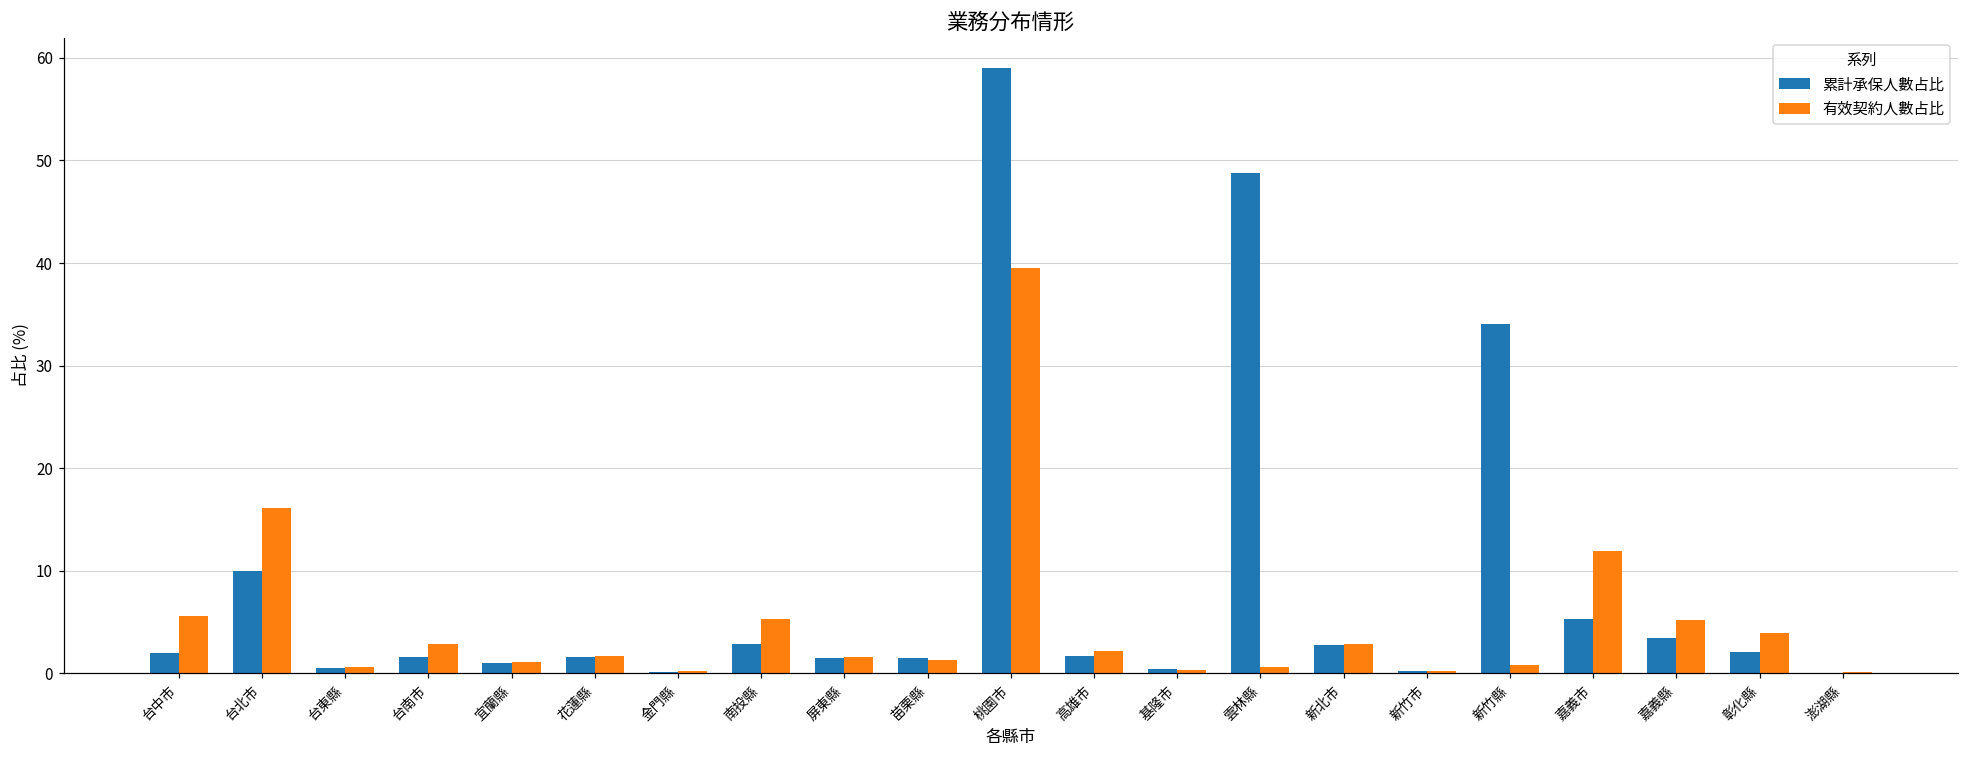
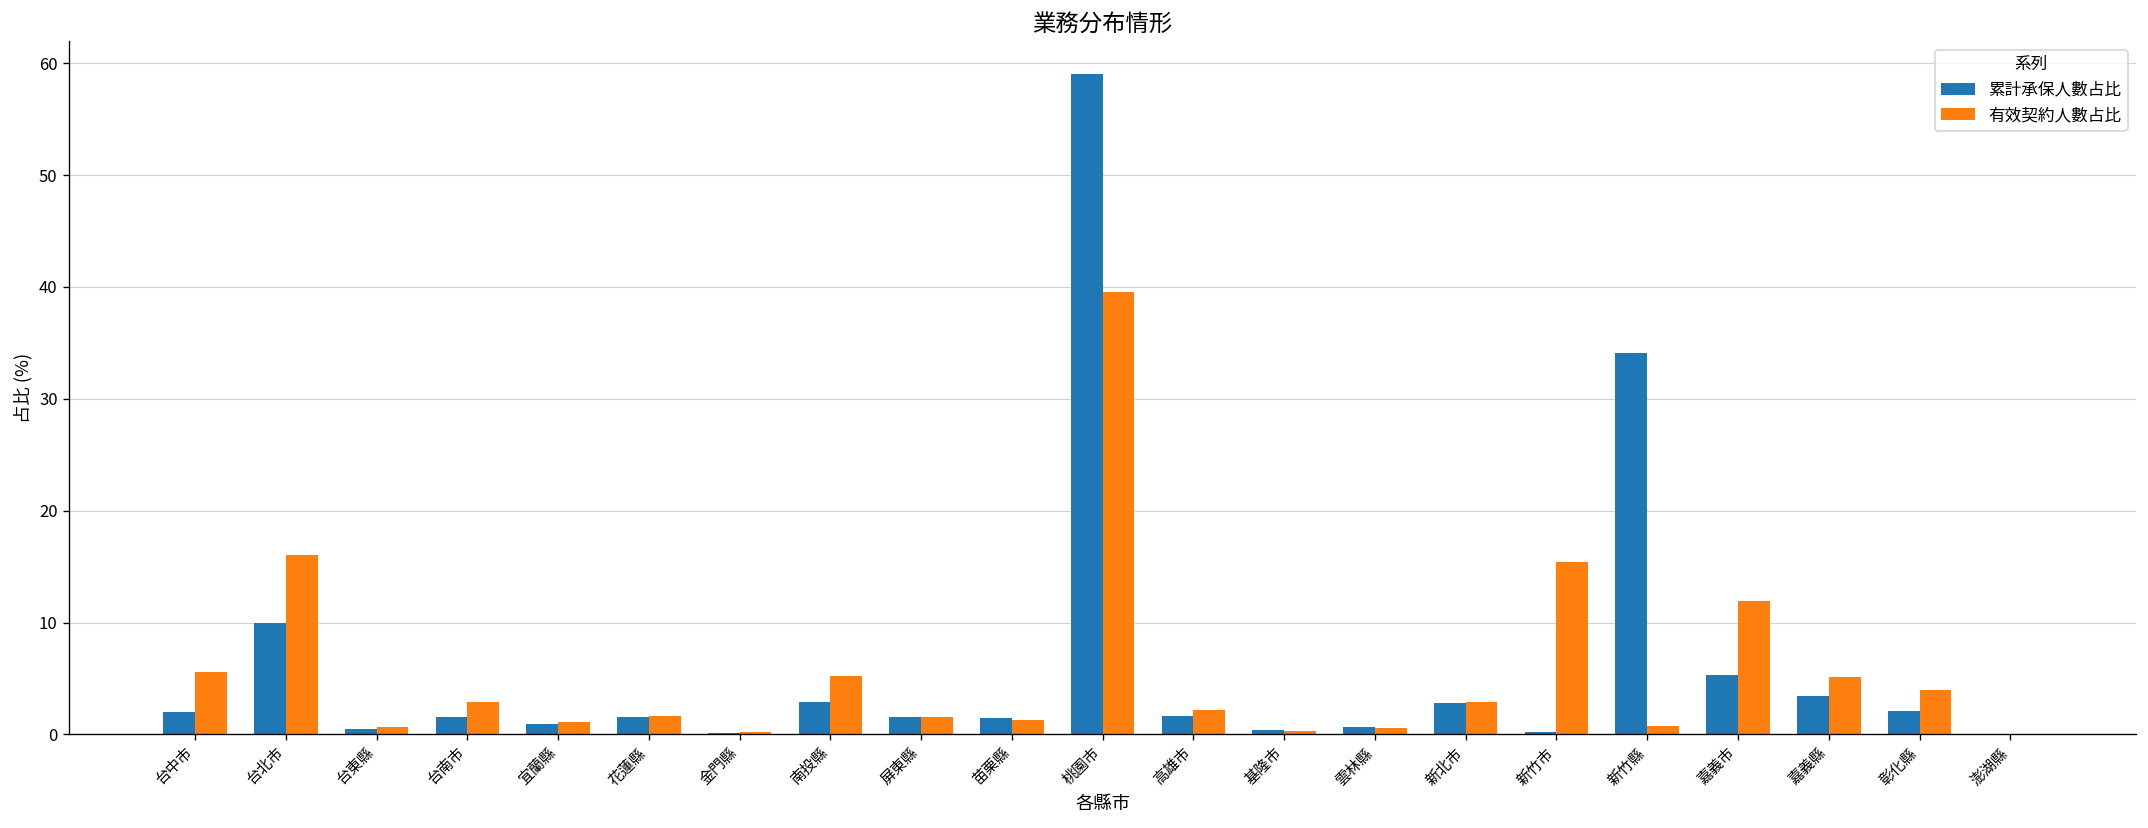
累計承保人數占比, 雲林縣: 49 -> 1
有效契約人數占比, 新竹市: 0 -> 15
